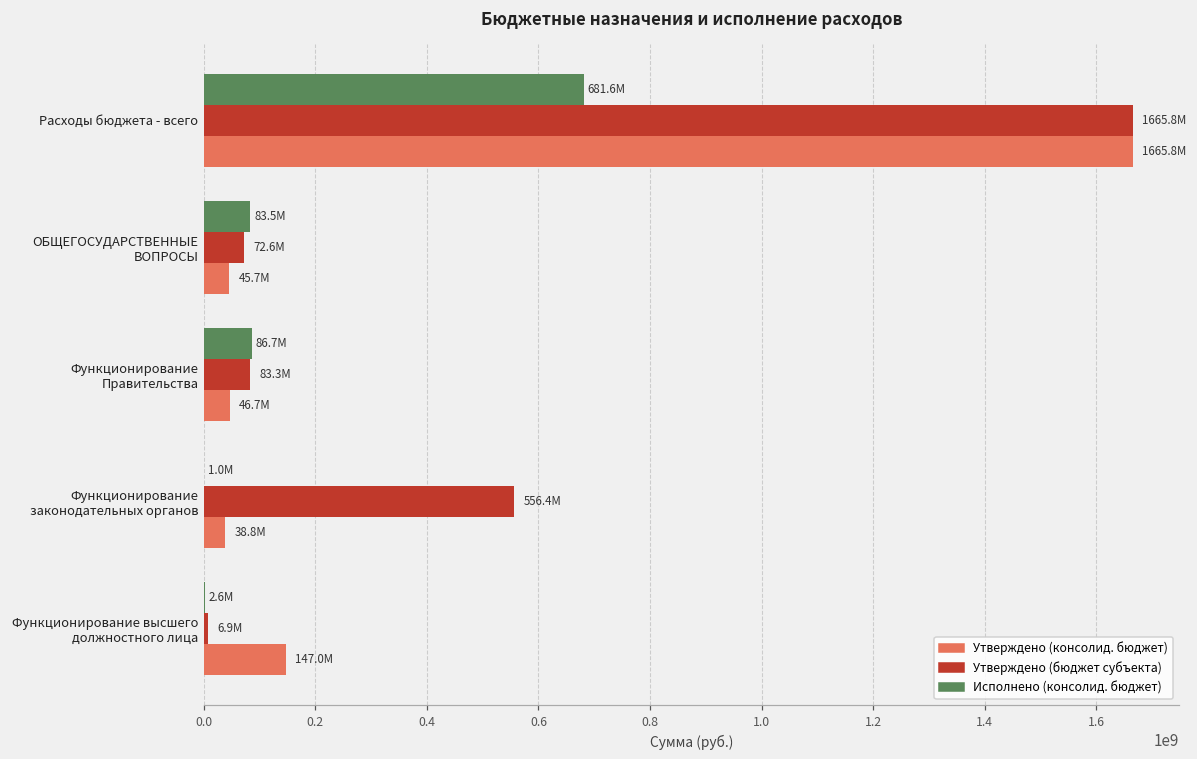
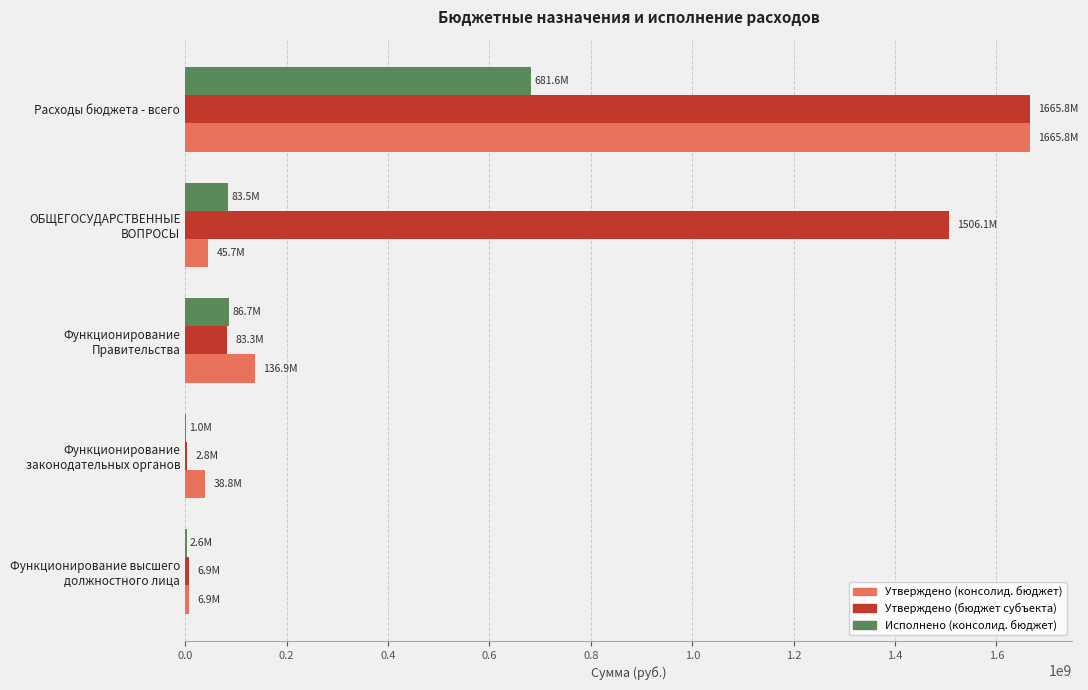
Утверждено (бюджет субъекта), ОБЩЕГОСУДАРСТВЕННЫЕ ВОПРОСЫ: 72.6M -> 1506.1M
Утверждено (консолид. бюджет), Функционирование Правительства: 46.7M -> 136.9M
Утверждено (бюджет субъекта), Функционирование законодательных органов: 556.4M -> 2.8M
Утверждено (консолид. бюджет), Функционирование высшего должностного лица: 147.0M -> 6.9M
